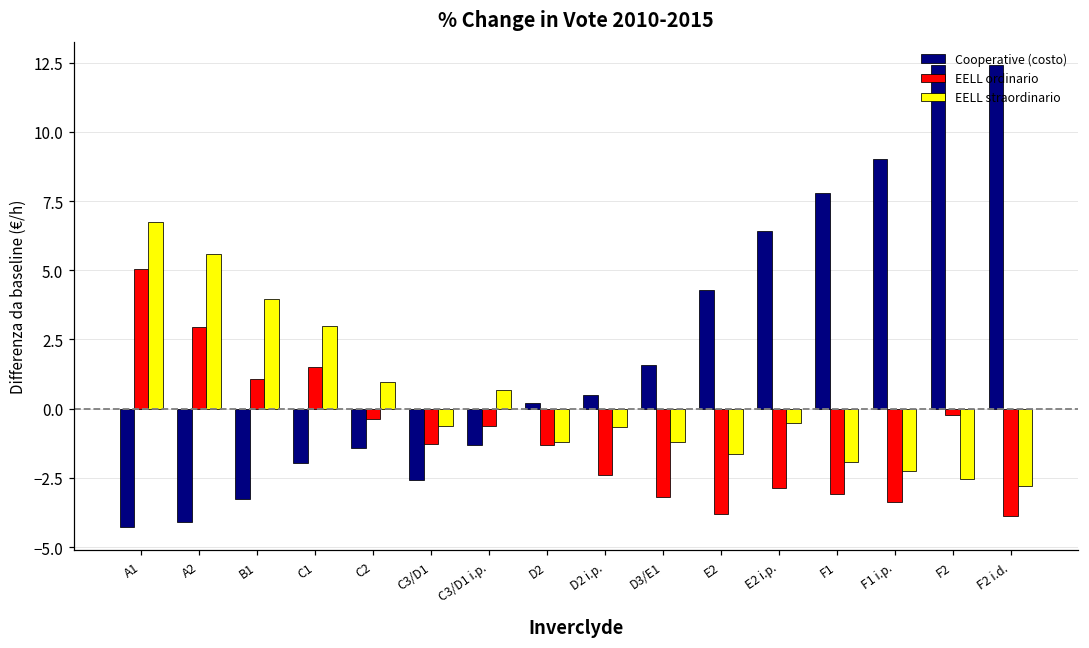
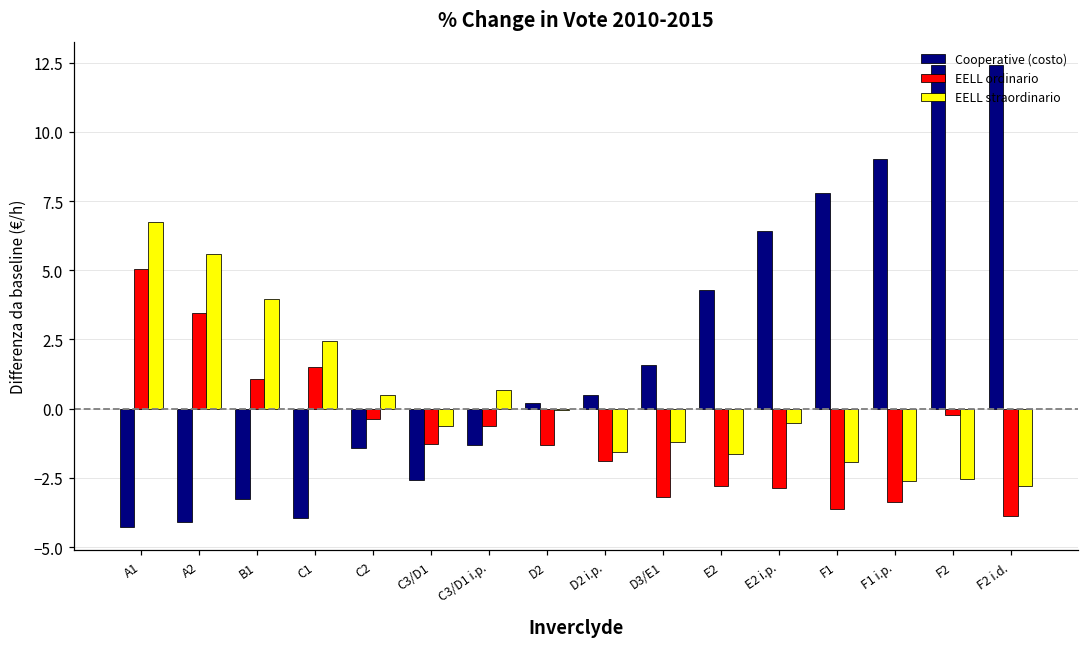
EELL ordinario, A2: 2.9 -> 3.4
Cooperative (costo), C1: -2.0 -> -4.0
EELL straordinario, C1: 3.0 -> 2.4
EELL straordinario, C2: 1.0 -> 0.5
EELL straordinario, D2: -1.2 -> -0.1
EELL ordinario, D2 i.p.: -2.4 -> -1.9
EELL straordinario, D2 i.p.: -0.7 -> -1.6
EELL ordinario, E2: -3.8 -> -2.8
EELL ordinario, F1: -3.1 -> -3.6
EELL straordinario, F1 i.p.: -2.2 -> -2.6
